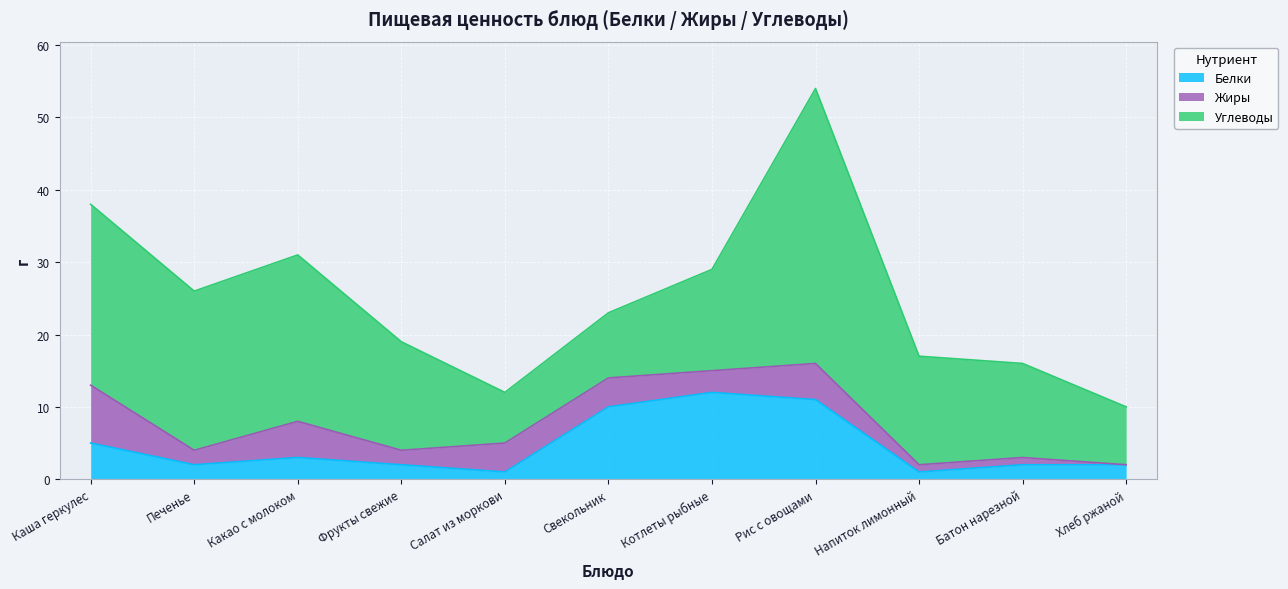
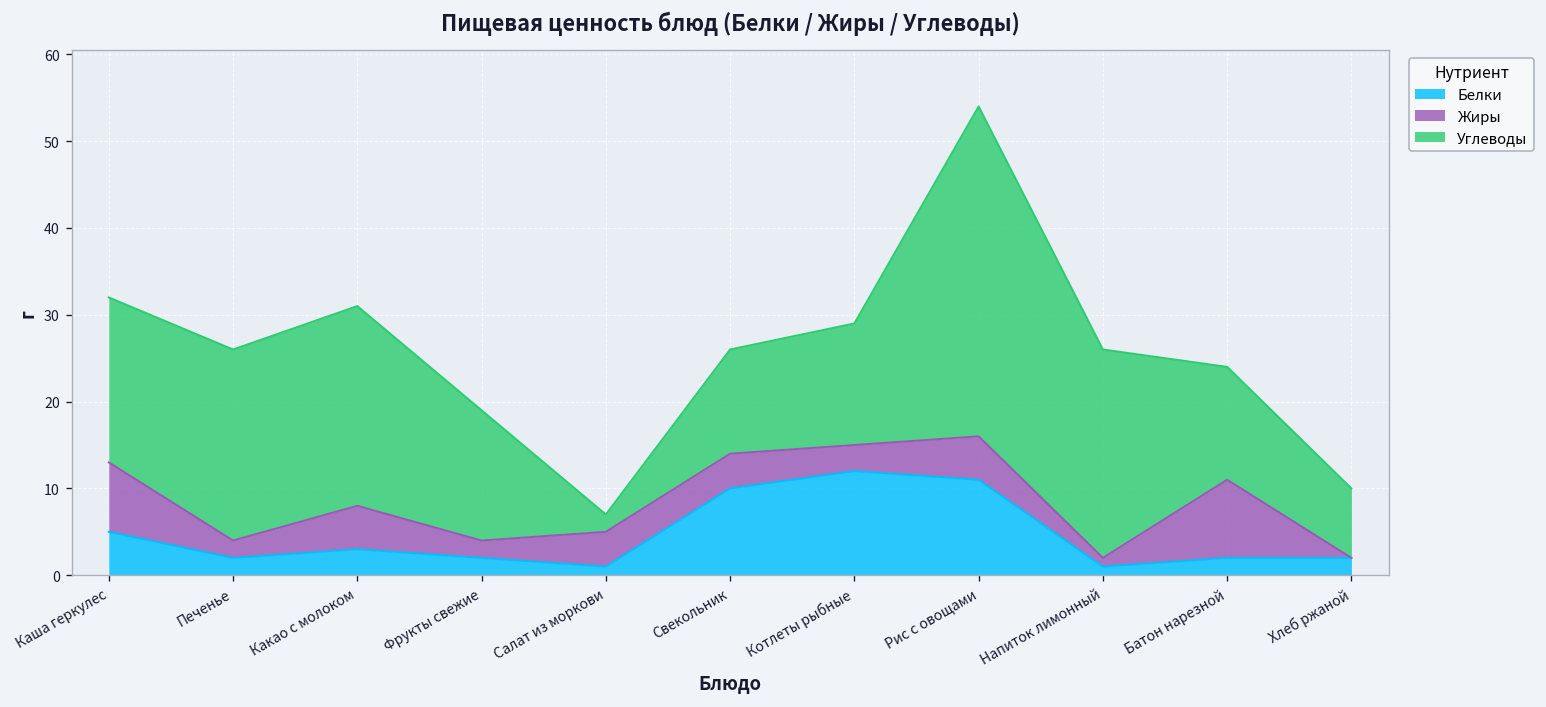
Углеводы, Каша геркулес: 25 -> 19
Углеводы, Салат из моркови: 7 -> 2
Углеводы, Свекольник: 9 -> 12
Углеводы, Напиток лимонный: 15 -> 24
Жиры, Батон нарезной: 1 -> 9
